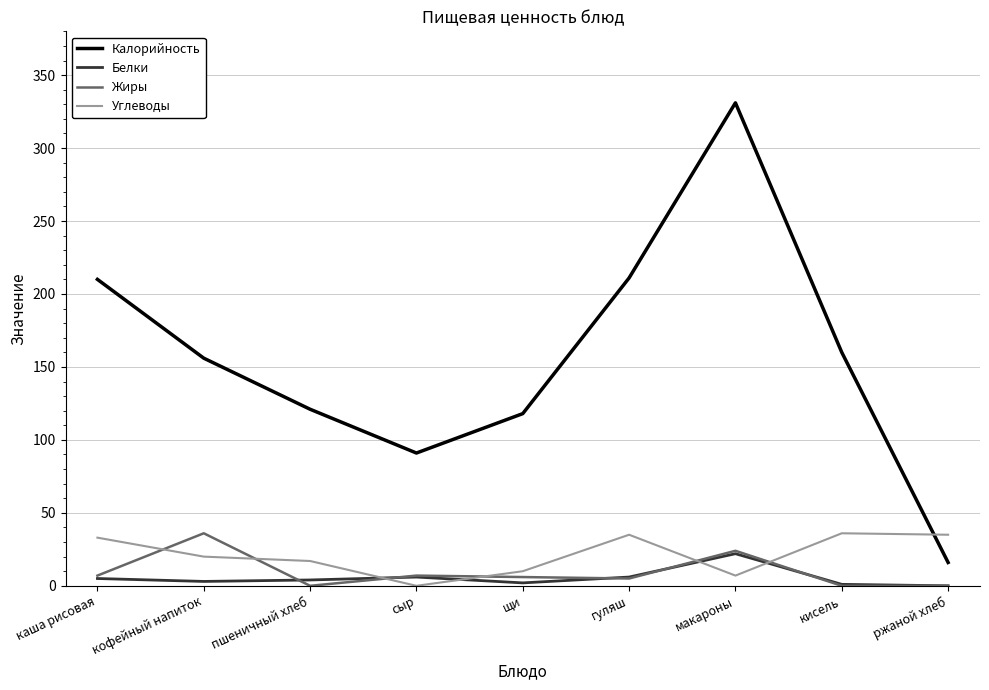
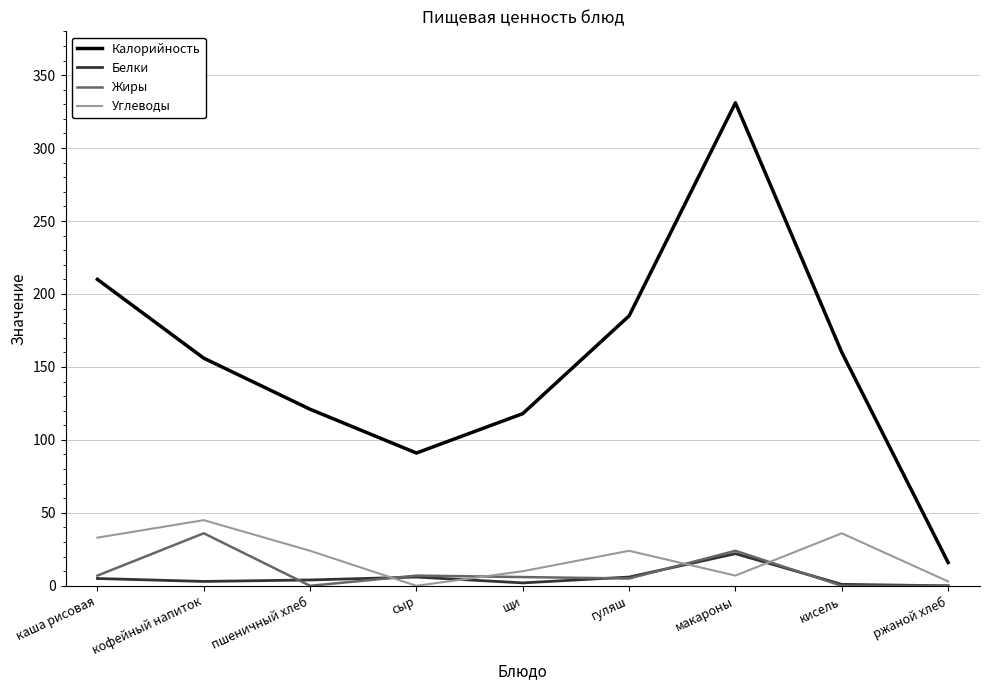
Углеводы, кофейный напиток: 20 -> 45
Углеводы, пшеничный хлеб: 17 -> 24
Калорийность, гуляш: 211 -> 185
Углеводы, гуляш: 35 -> 24
Углеводы, ржаной хлеб: 35 -> 3
